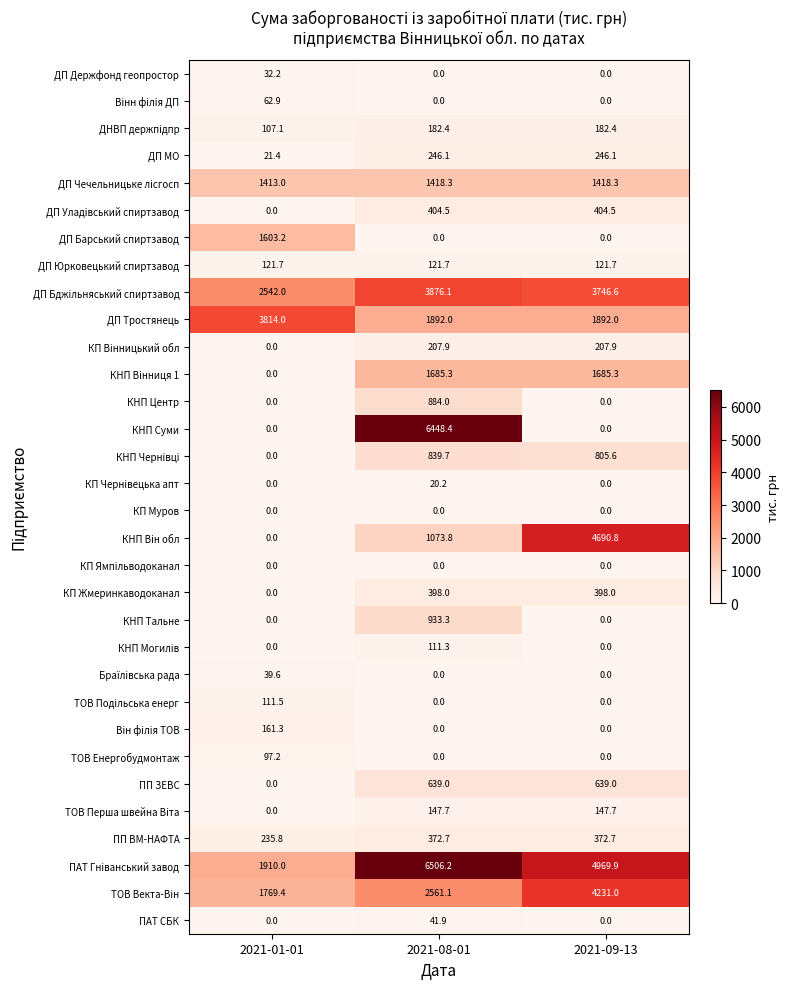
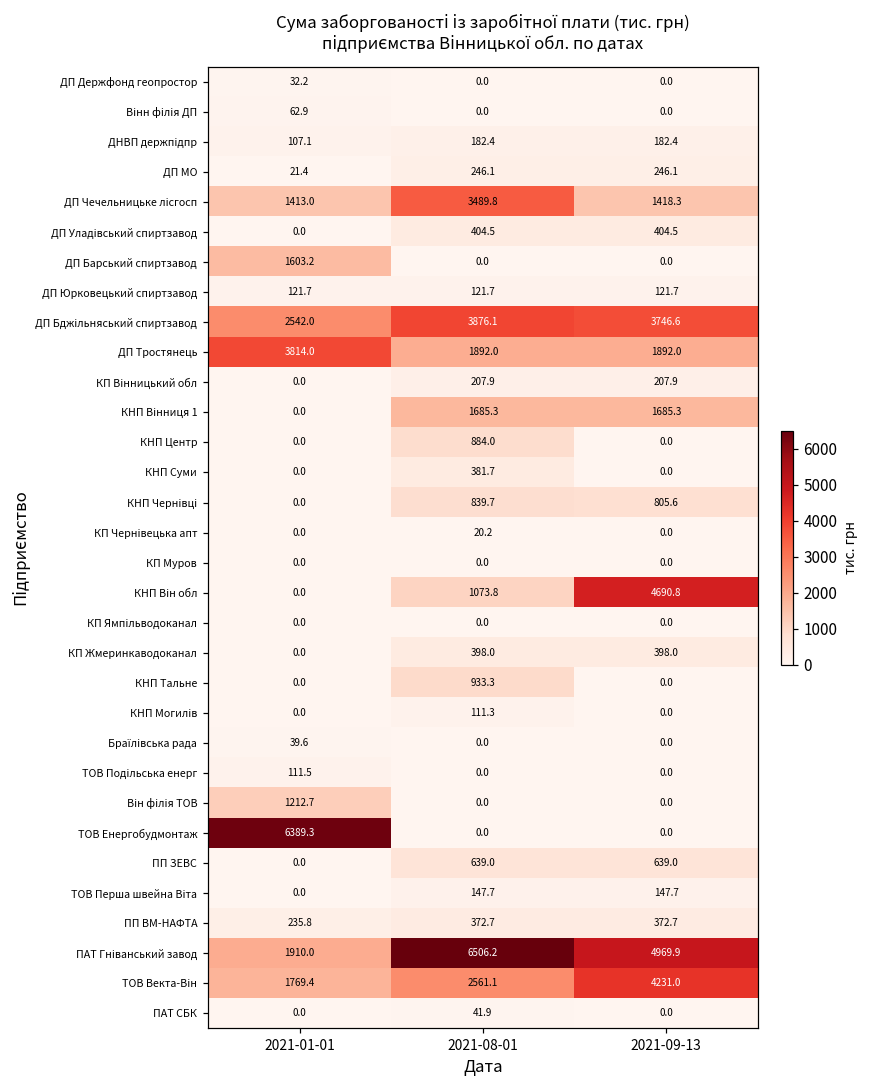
ДП Чечельницьке лісгосп, 2021-08-01: 1418.3 -> 3489.8
КНП Суми, 2021-08-01: 6448.4 -> 381.7
Він філія ТОВ, 2021-01-01: 161.3 -> 1212.7
ТОВ Енергобудмонтаж, 2021-01-01: 97.2 -> 6389.3
